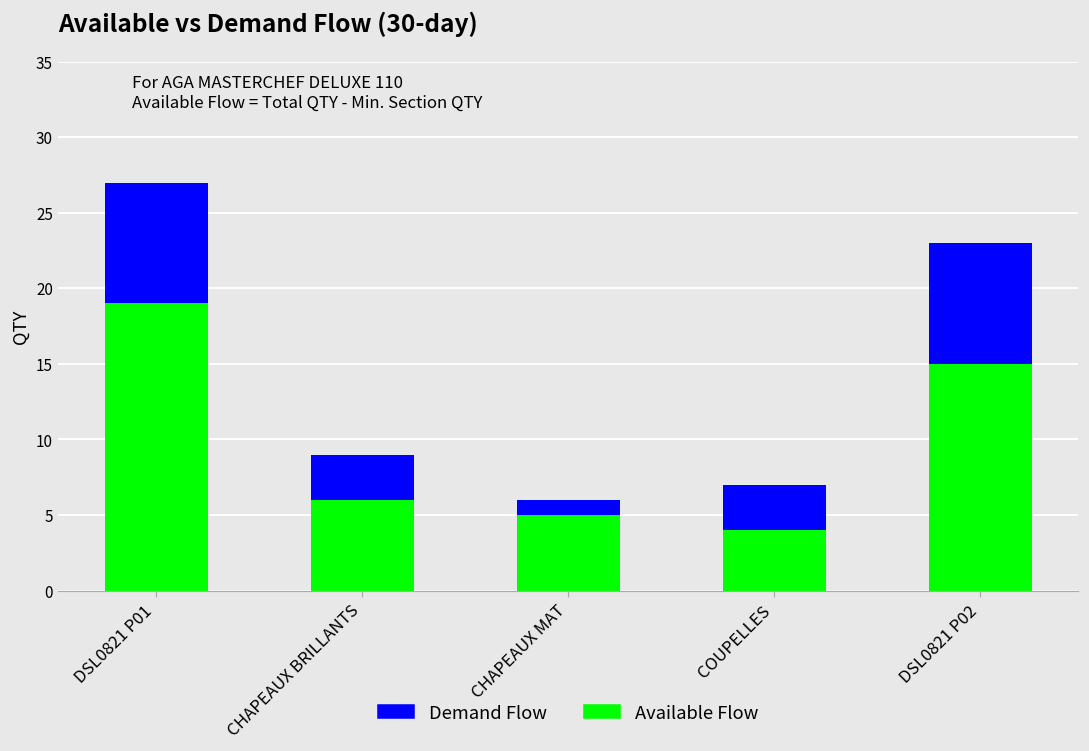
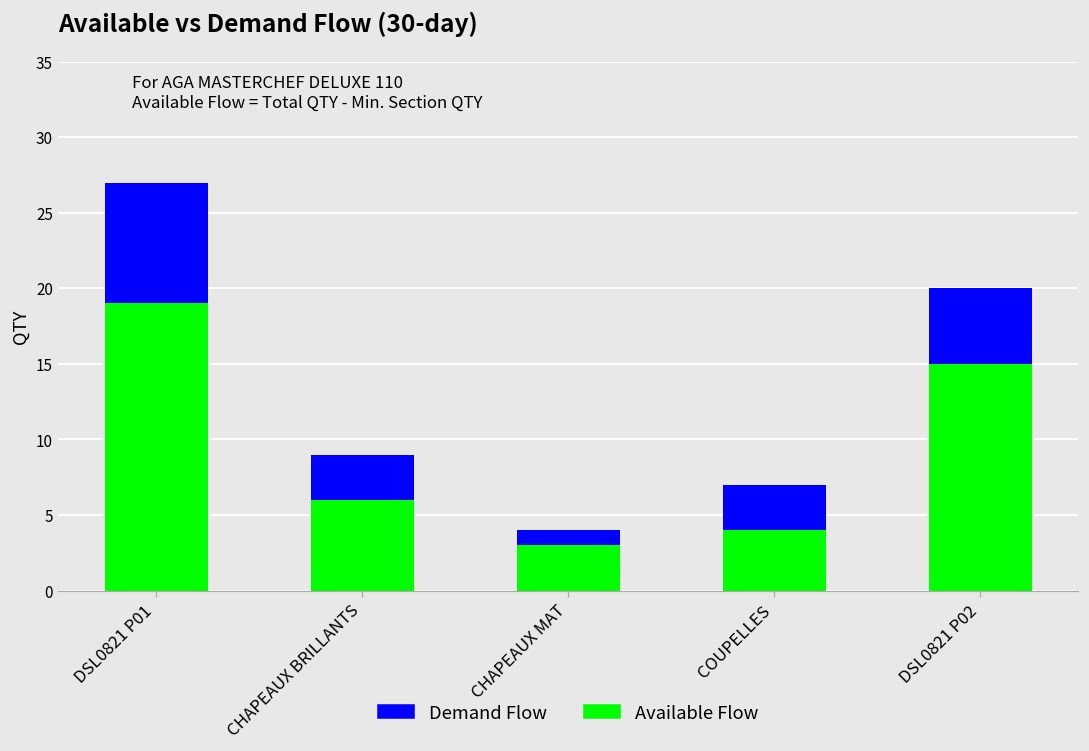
Available Flow, CHAPEAUX MAT: 5 -> 3
Demand Flow, DSL0821 P02: 8 -> 5
